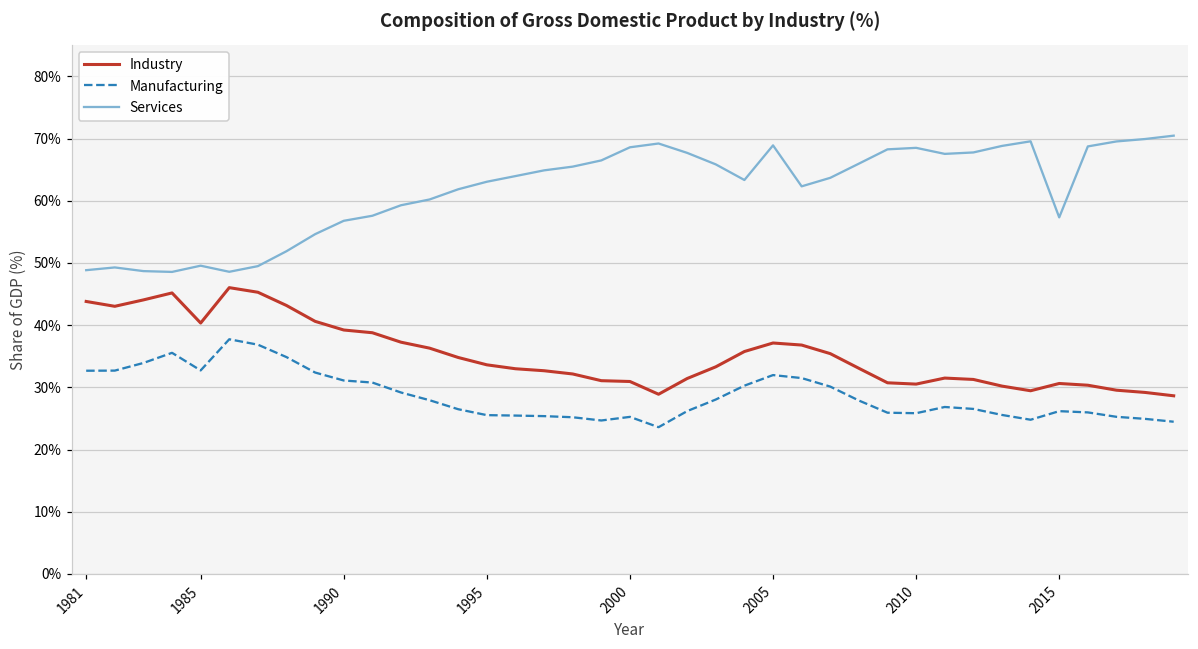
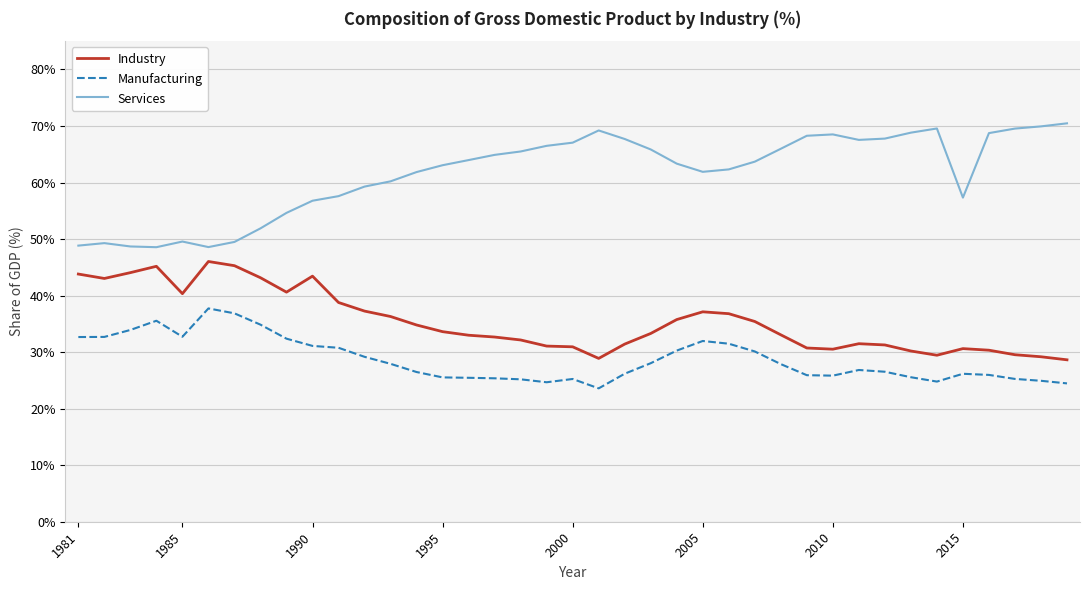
Industry, 1990: 39% -> 43%
Services, 2000: 69% -> 67%
Services, 2005: 69% -> 62%
